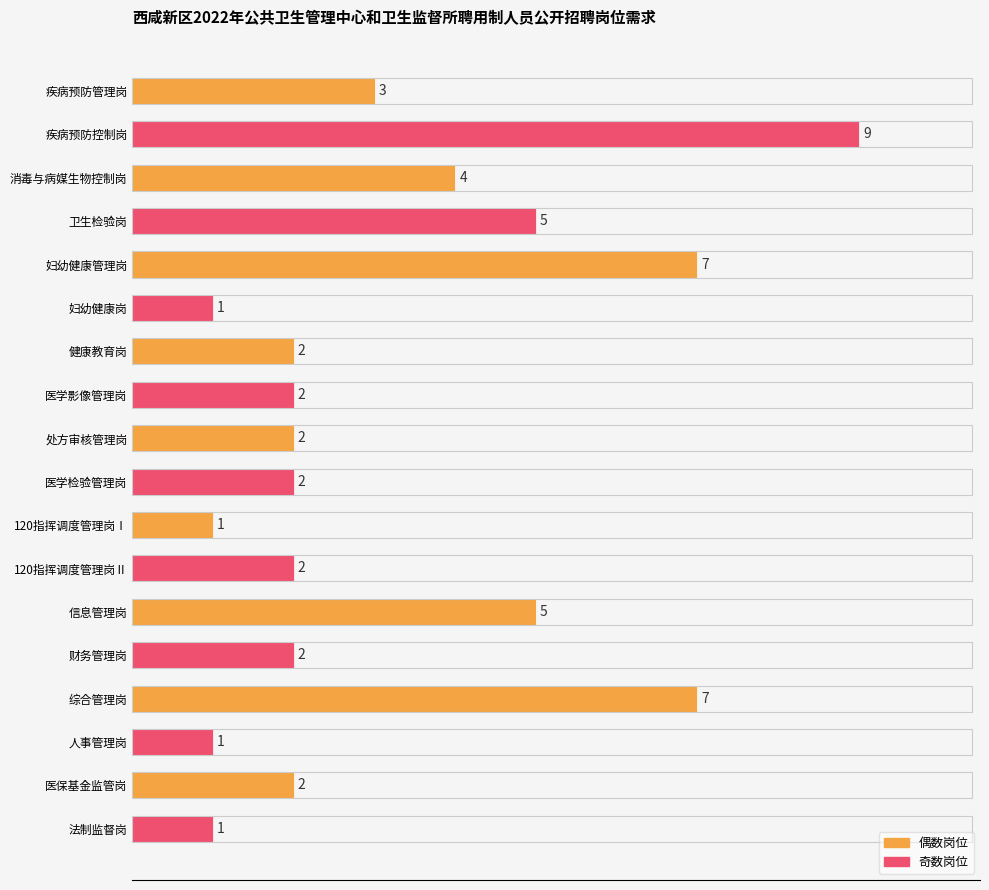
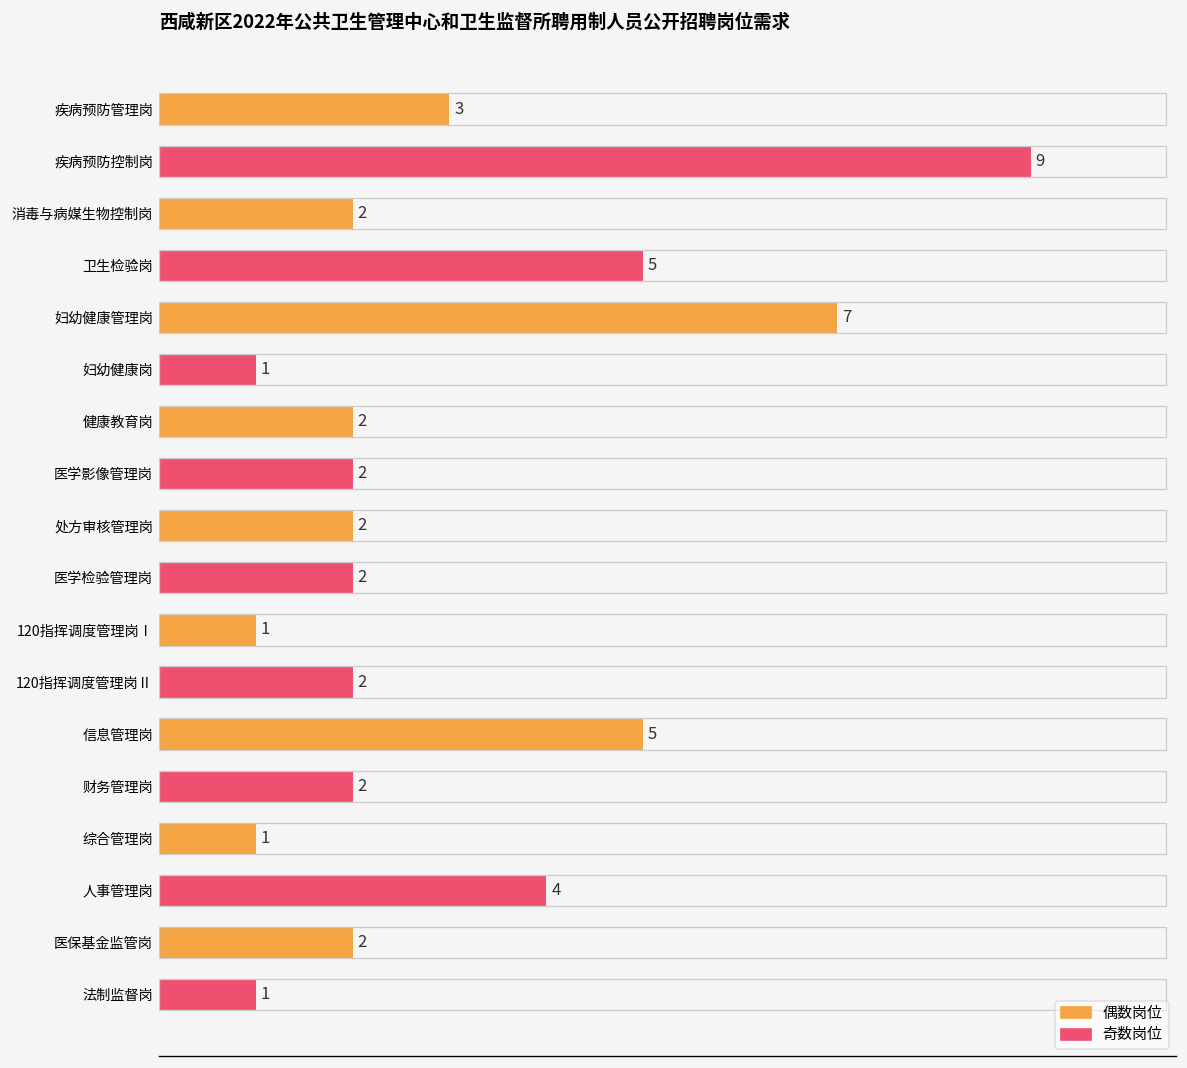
消毒与病媒生物控制岗: 4 -> 2
综合管理岗: 7 -> 1
人事管理岗: 1 -> 4
